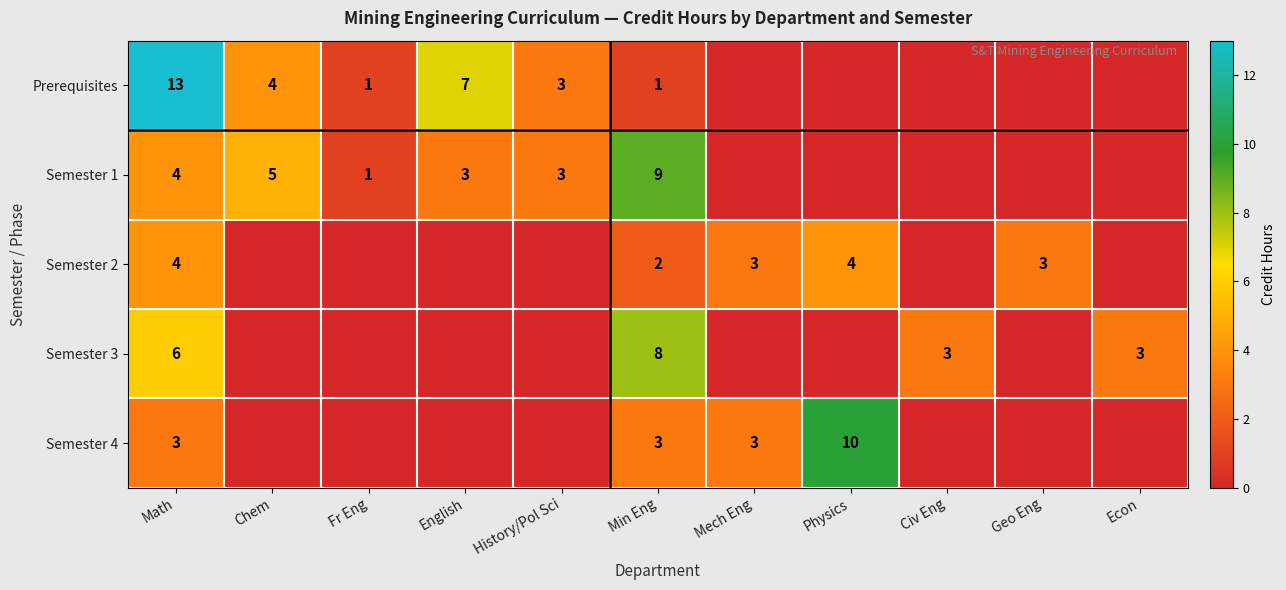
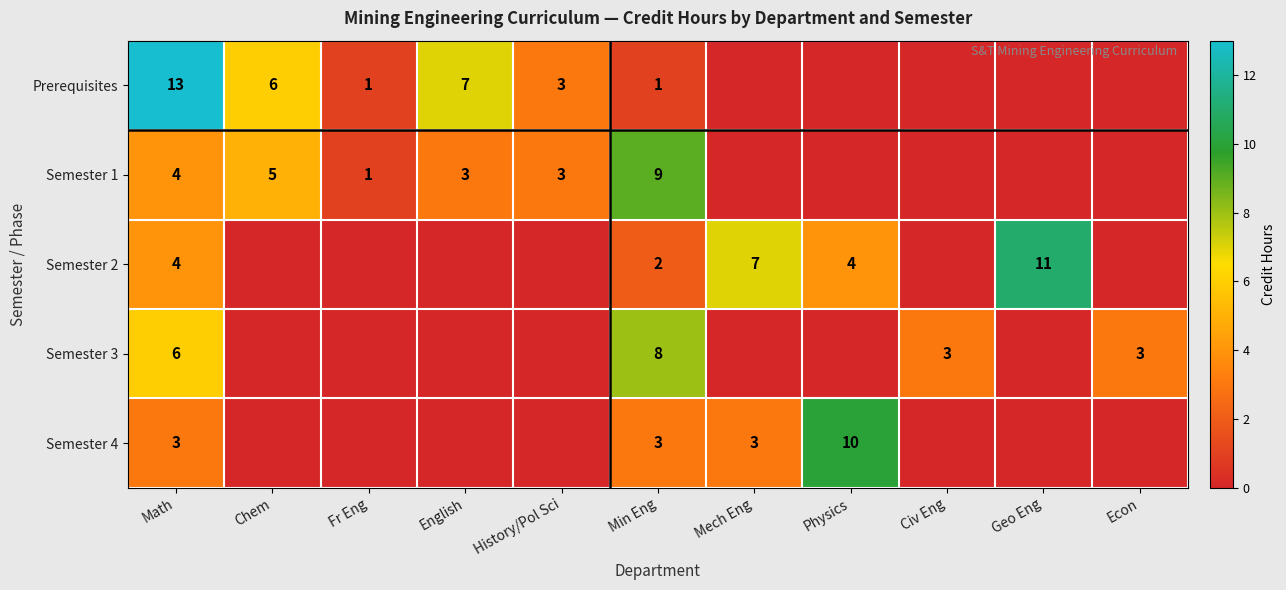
Prerequisites, Chem: 4 -> 6
Semester 2, Mech Eng: 3 -> 7
Semester 2, Geo Eng: 3 -> 11
